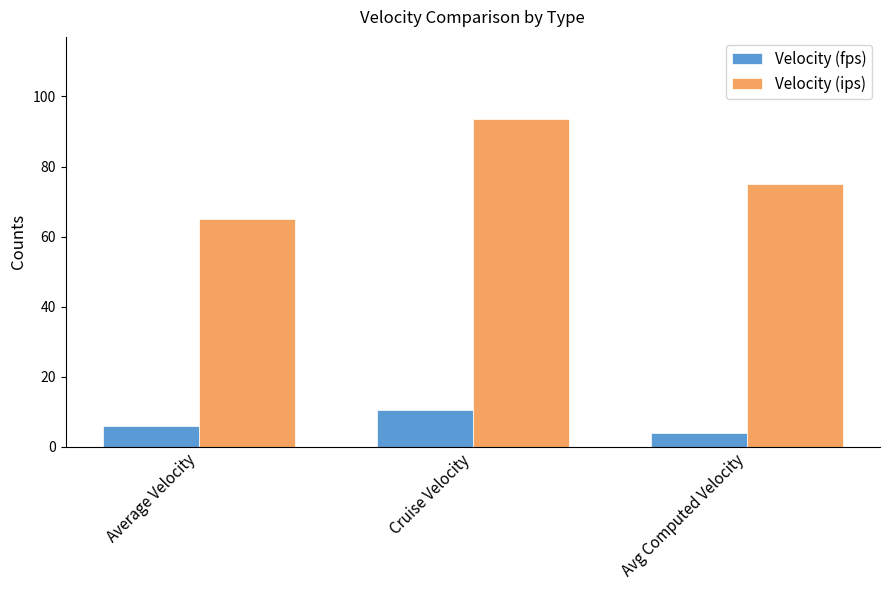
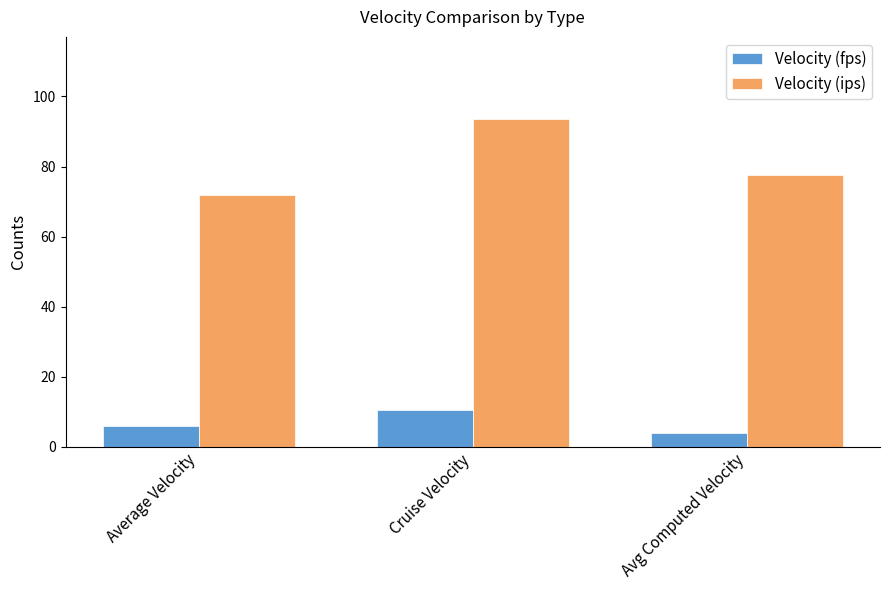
Velocity (ips), Average Velocity: 65 -> 72
Velocity (ips), Avg Computed Velocity: 75 -> 78
